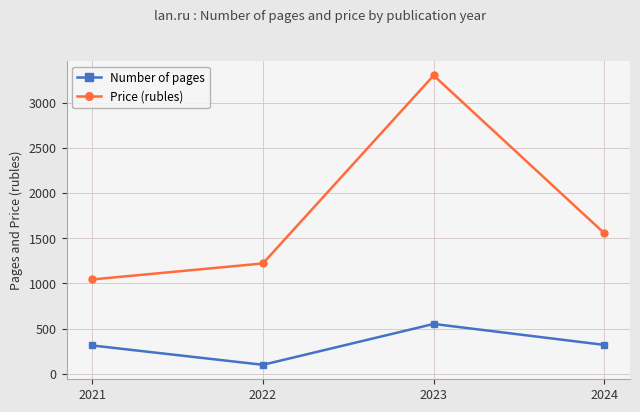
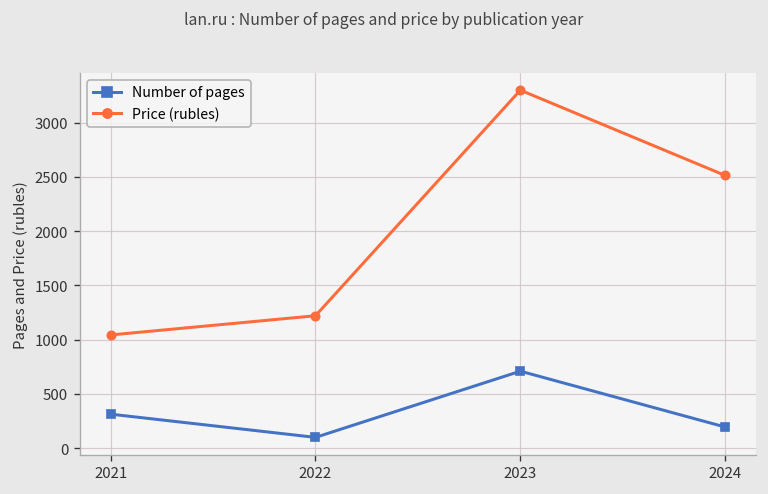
Number of pages, 2023: 600 -> 700
Number of pages, 2024: 300 -> 200
Price (rubles), 2024: 1600 -> 2500
